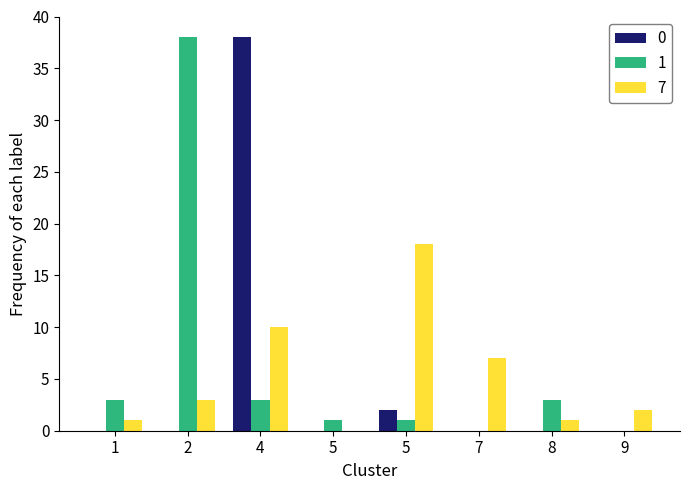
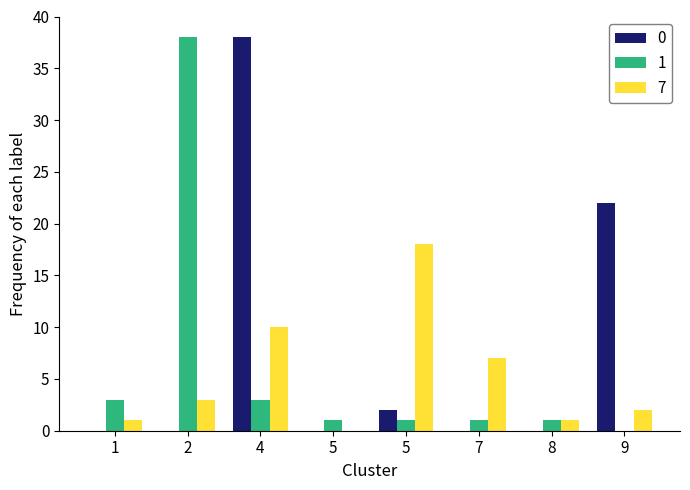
1, 7: 0 -> 1
1, 8: 3 -> 1
0, 9: 0 -> 22
